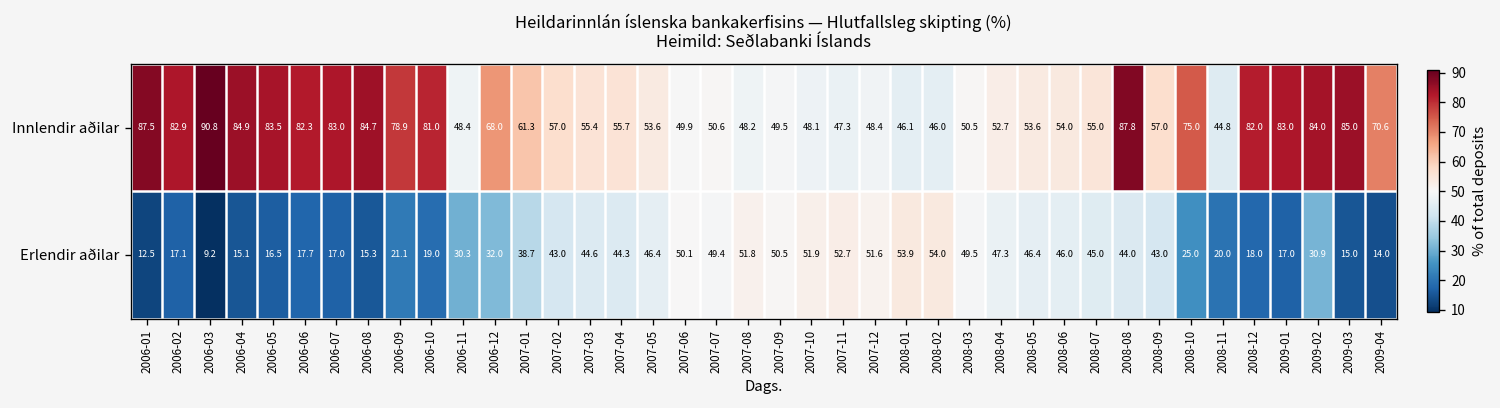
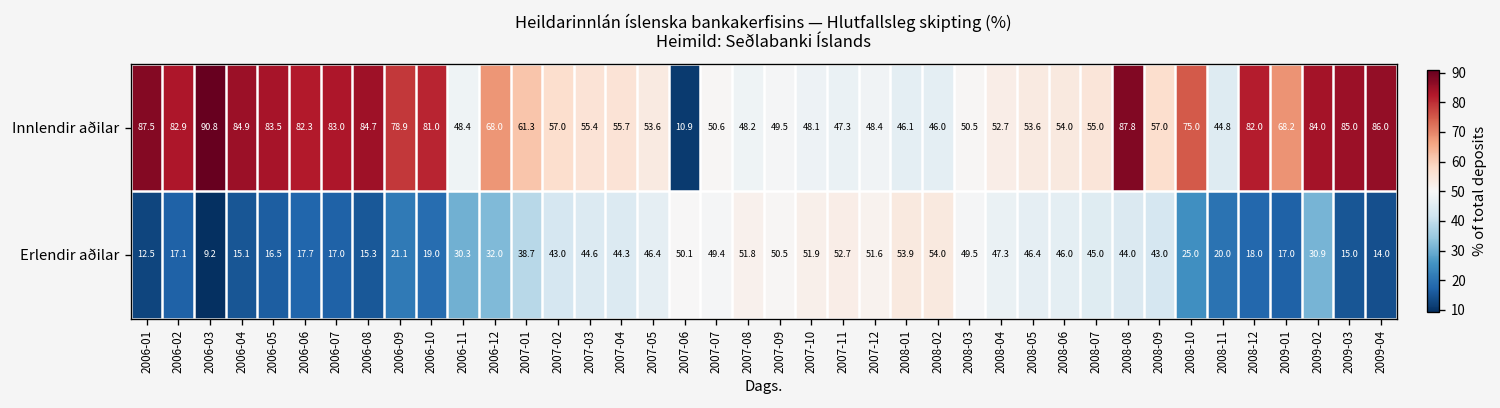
Innlendir aðilar, 2007-06: 49.9 -> 10.9
Innlendir aðilar, 2009-01: 83.0 -> 68.2
Innlendir aðilar, 2009-04: 70.6 -> 86.0
